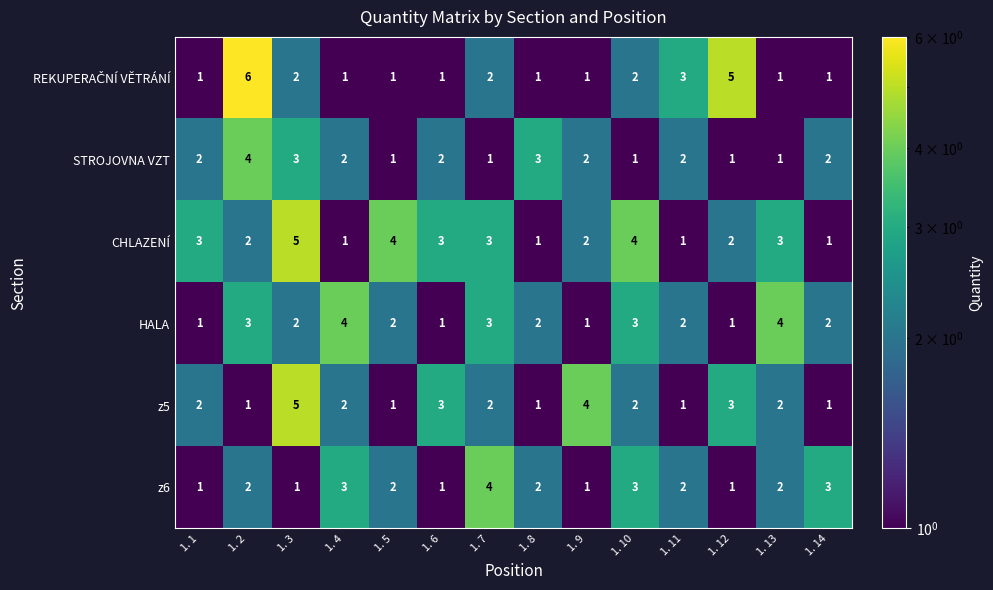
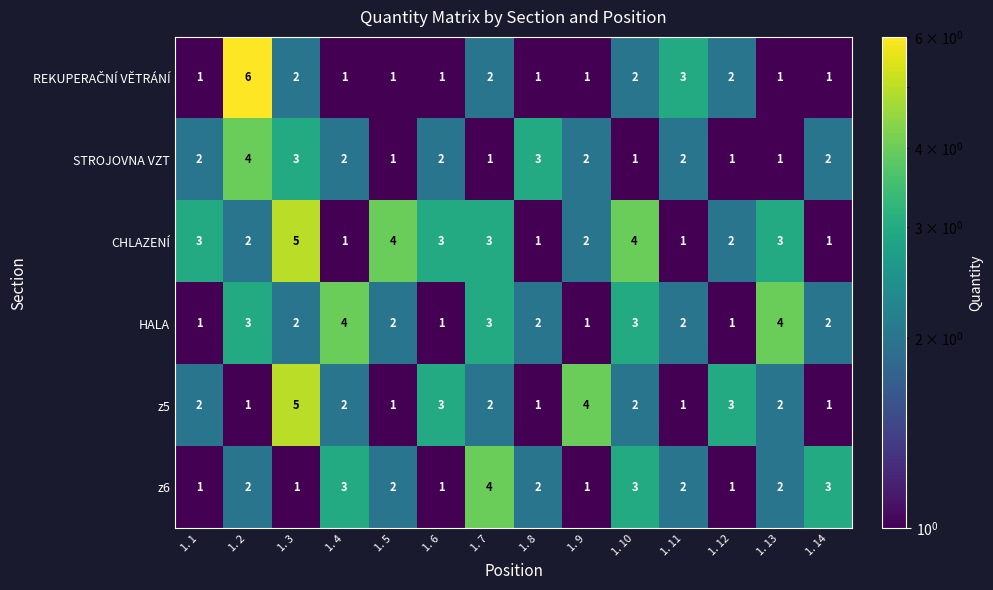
REKUPERAČNÍ VĚTRÁNÍ, 1. 12: 5 -> 2
